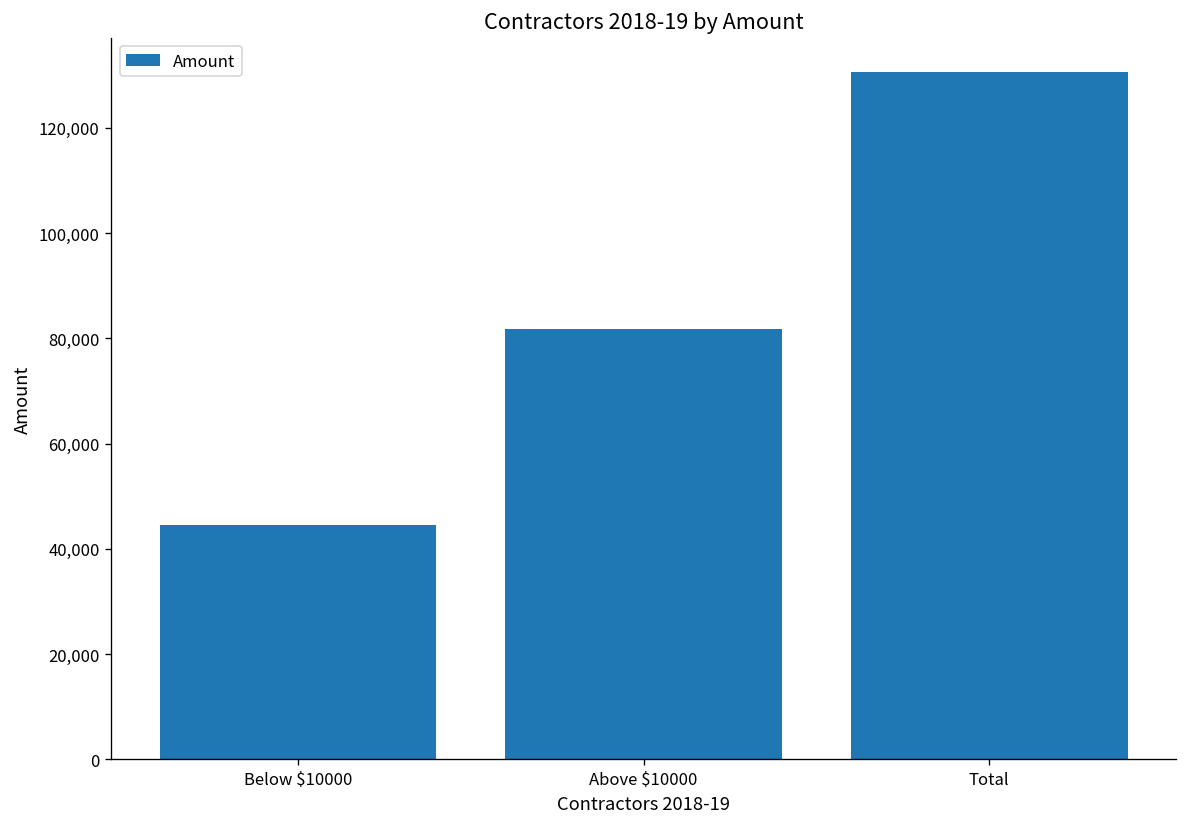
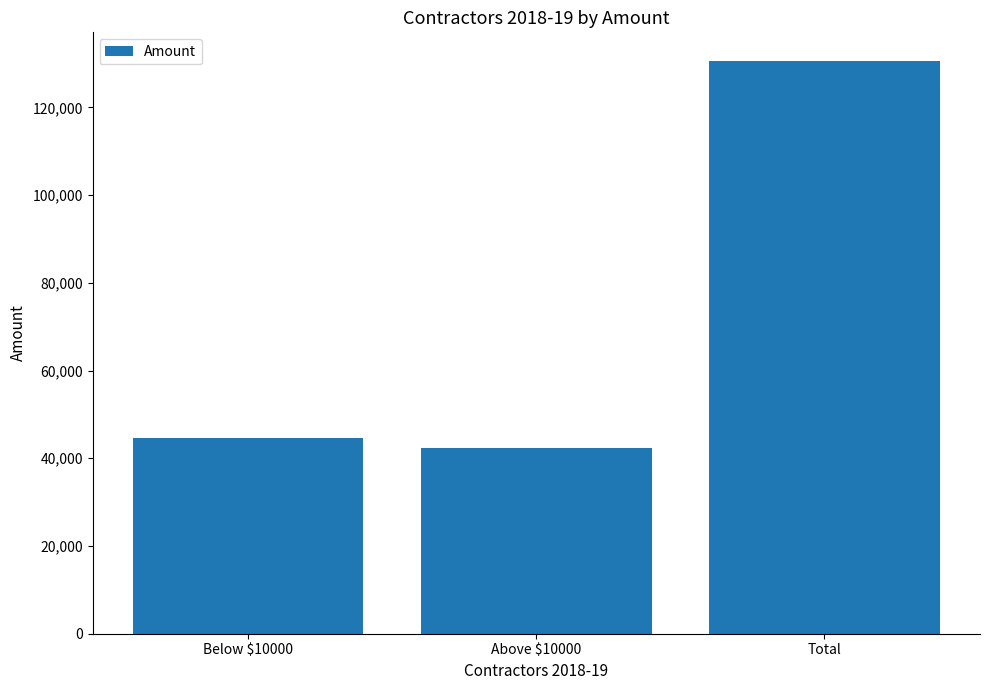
Above $10000: 82,000 -> 42,000
